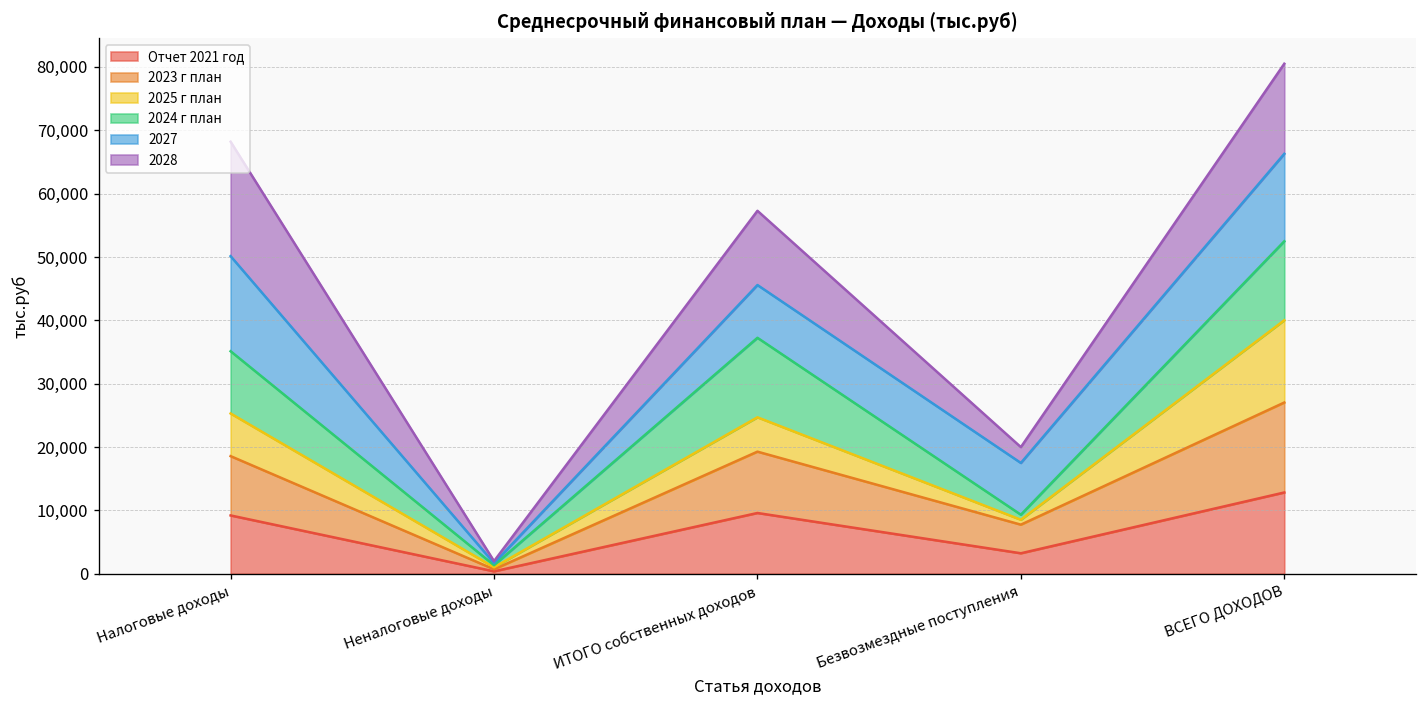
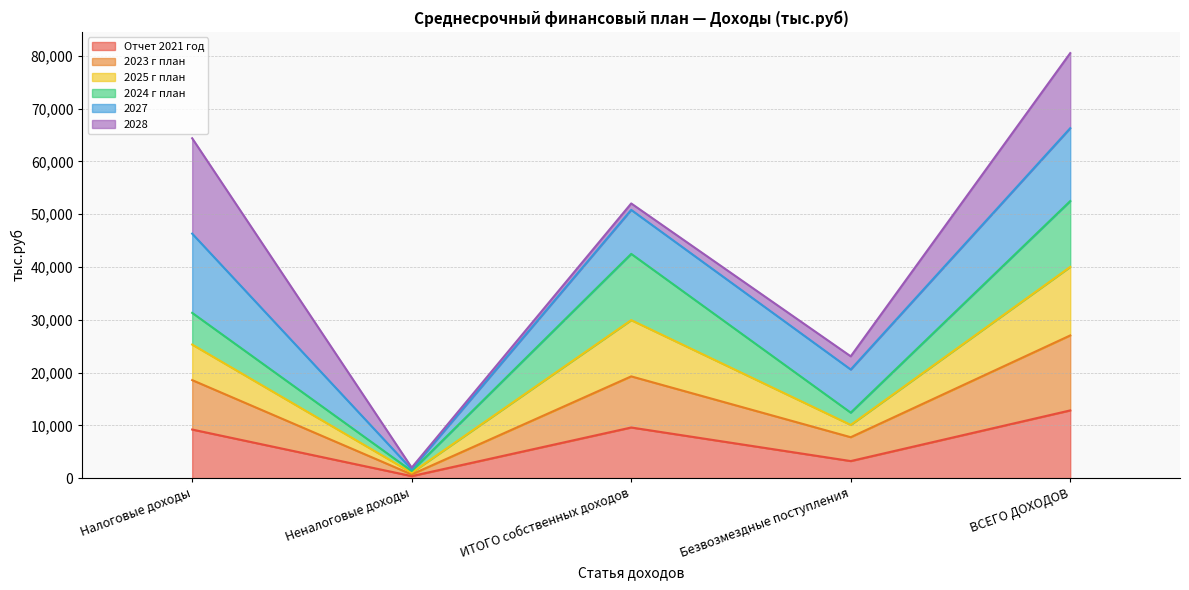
2024 г план, Налоговые доходы: 10,000 -> 6,000
2025 г план, ИТОГО собственных доходов: 5,000 -> 11,000
2028, ИТОГО собственных доходов: 12,000 -> 1,000
2025 г план, Безвозмездные поступления: 1,000 -> 2,000
2024 г план, Безвозмездные поступления: 1,000 -> 2,000
